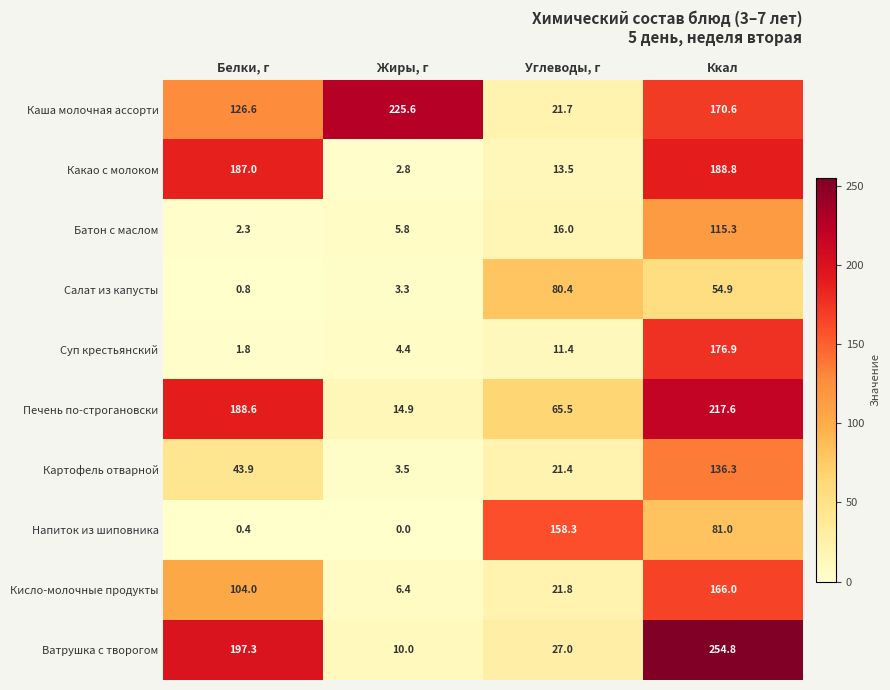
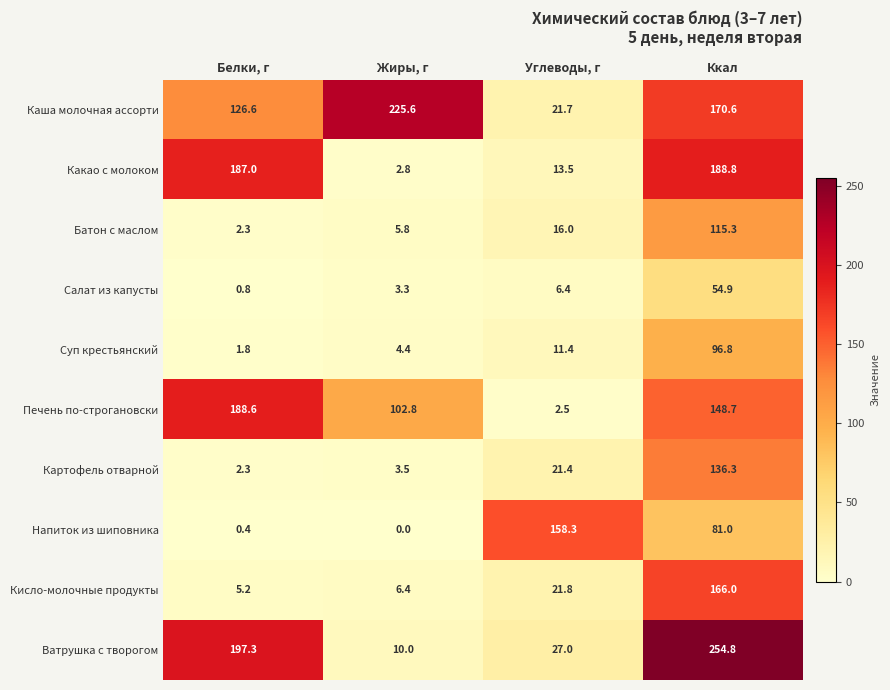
Салат из капусты, Углеводы, г: 80.4 -> 6.4
Суп крестьянский, Ккал: 176.9 -> 96.8
Печень по-строгановски, Жиры, г: 14.9 -> 102.8
Печень по-строгановски, Углеводы, г: 65.5 -> 2.5
Печень по-строгановски, Ккал: 217.6 -> 148.7
Картофель отварной, Белки, г: 43.9 -> 2.3
Кисло-молочные продукты, Белки, г: 104.0 -> 5.2
